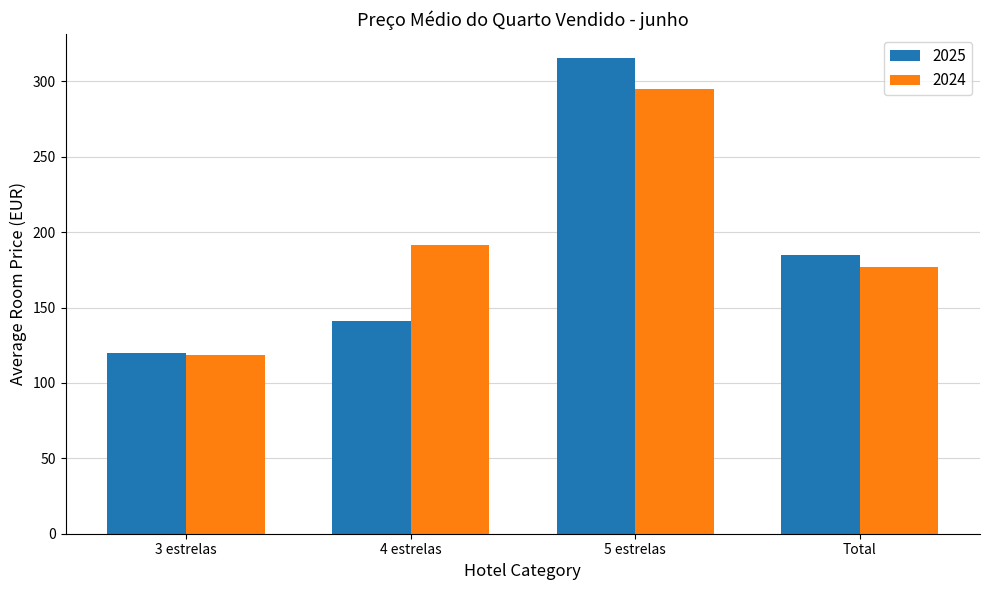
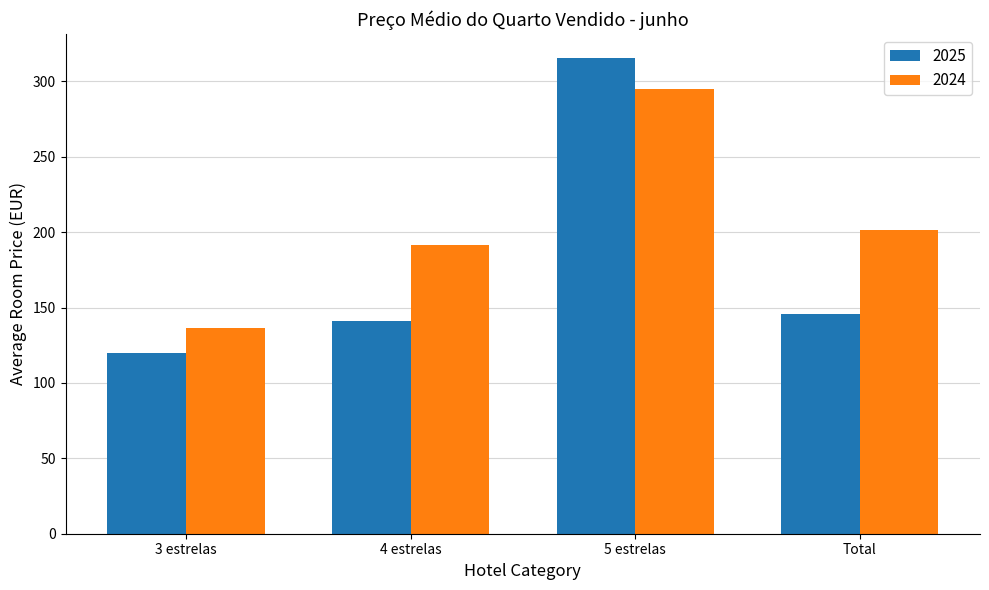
2024, 3 estrelas: 119 -> 137
2025, Total: 185 -> 146
2024, Total: 177 -> 201
